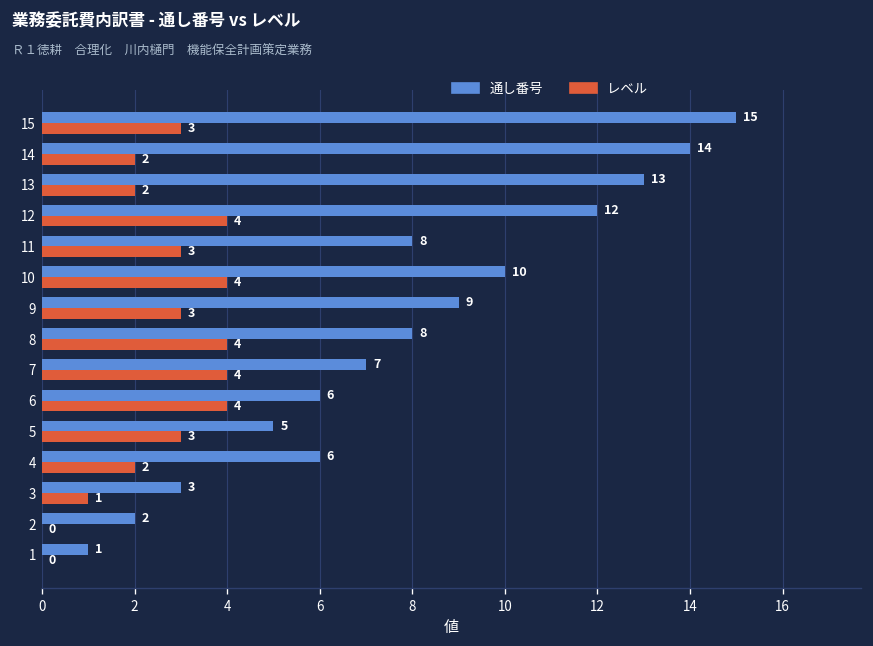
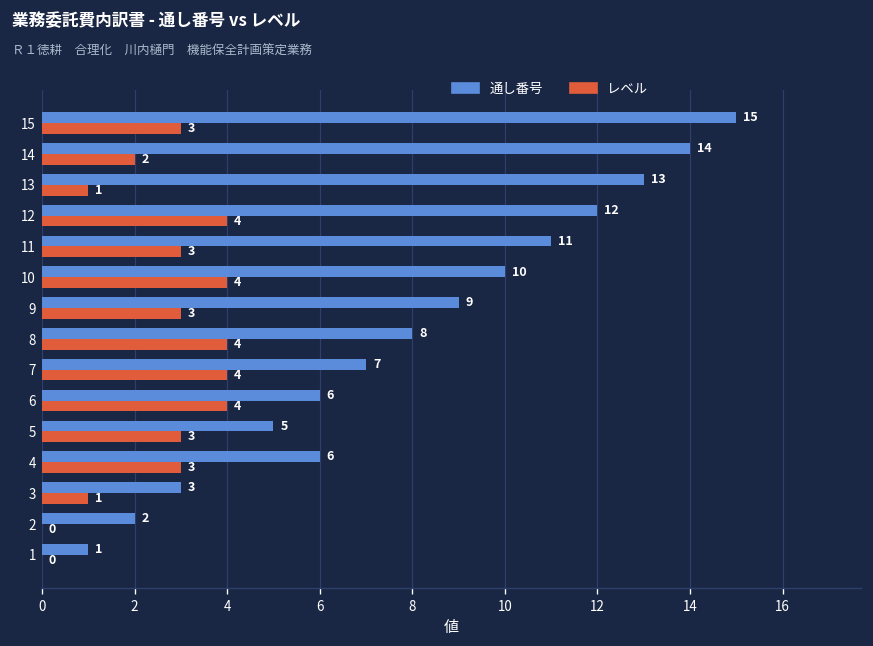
レベル, 13: 2 -> 1
通し番号, 11: 8 -> 11
レベル, 4: 2 -> 3
